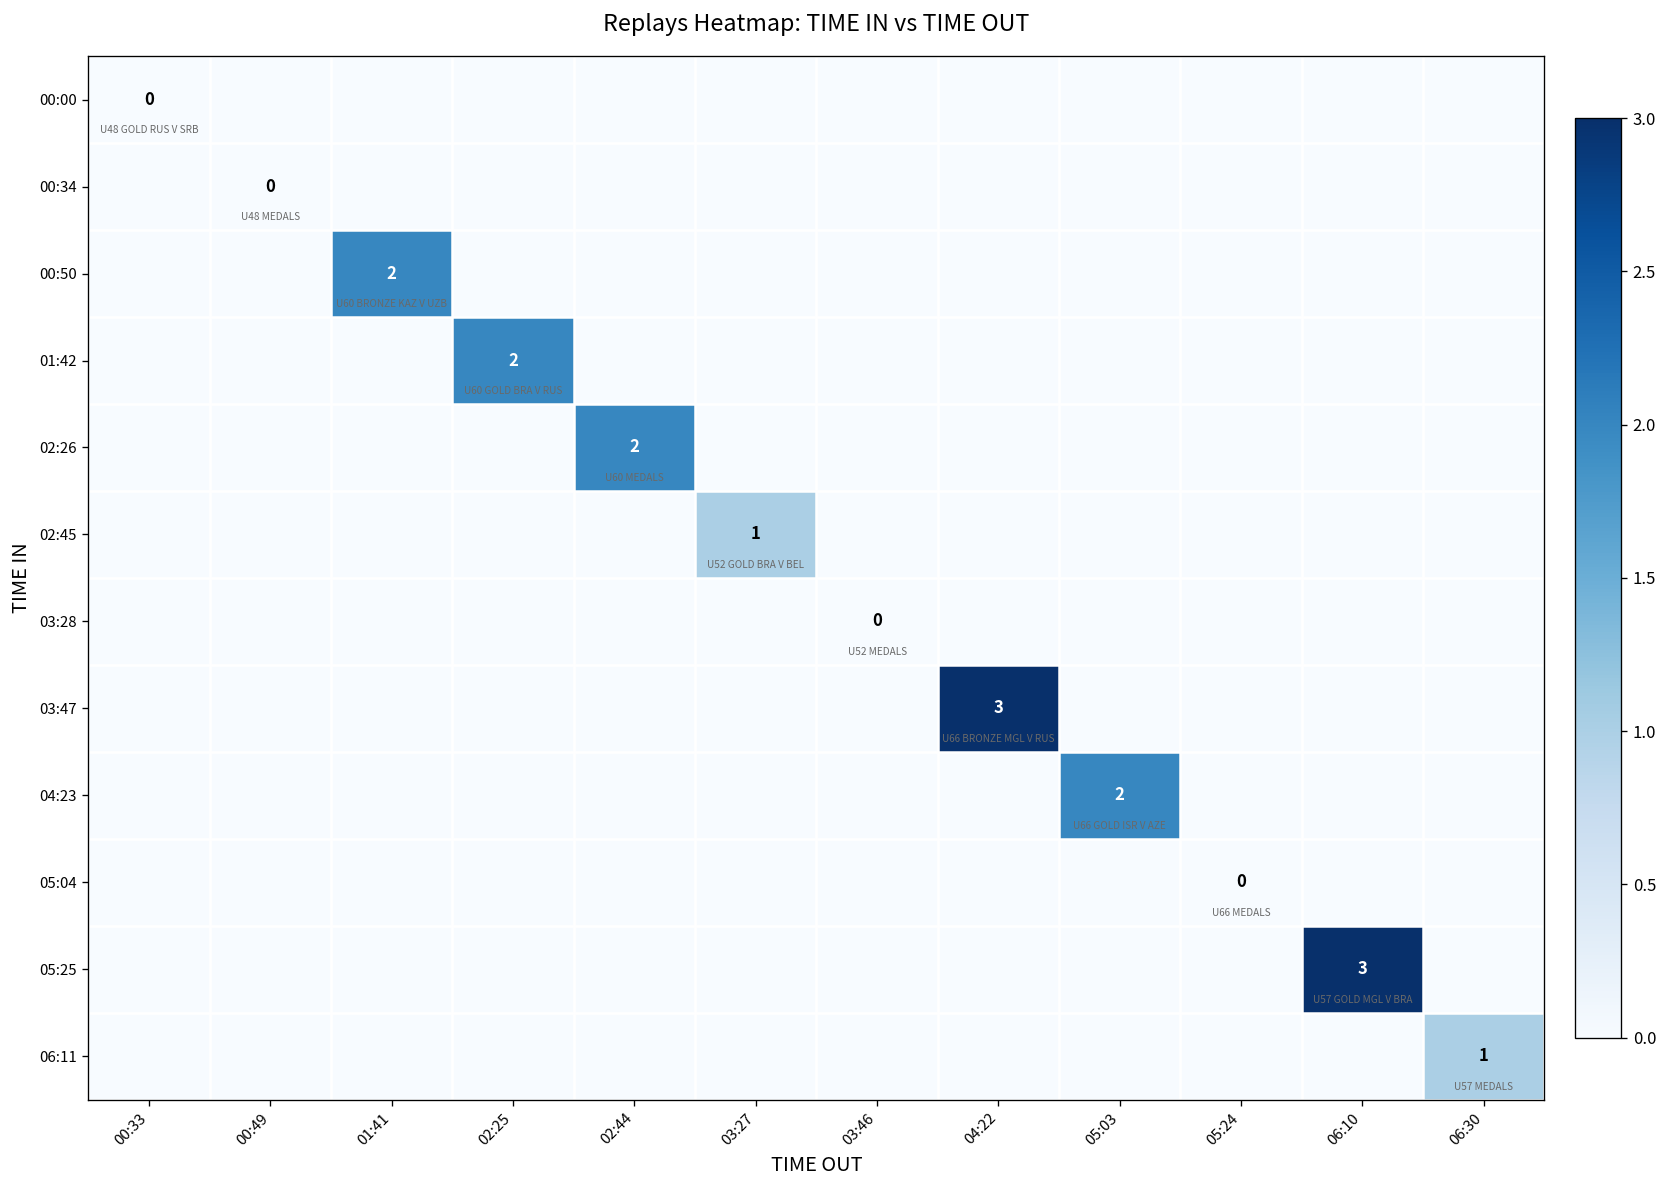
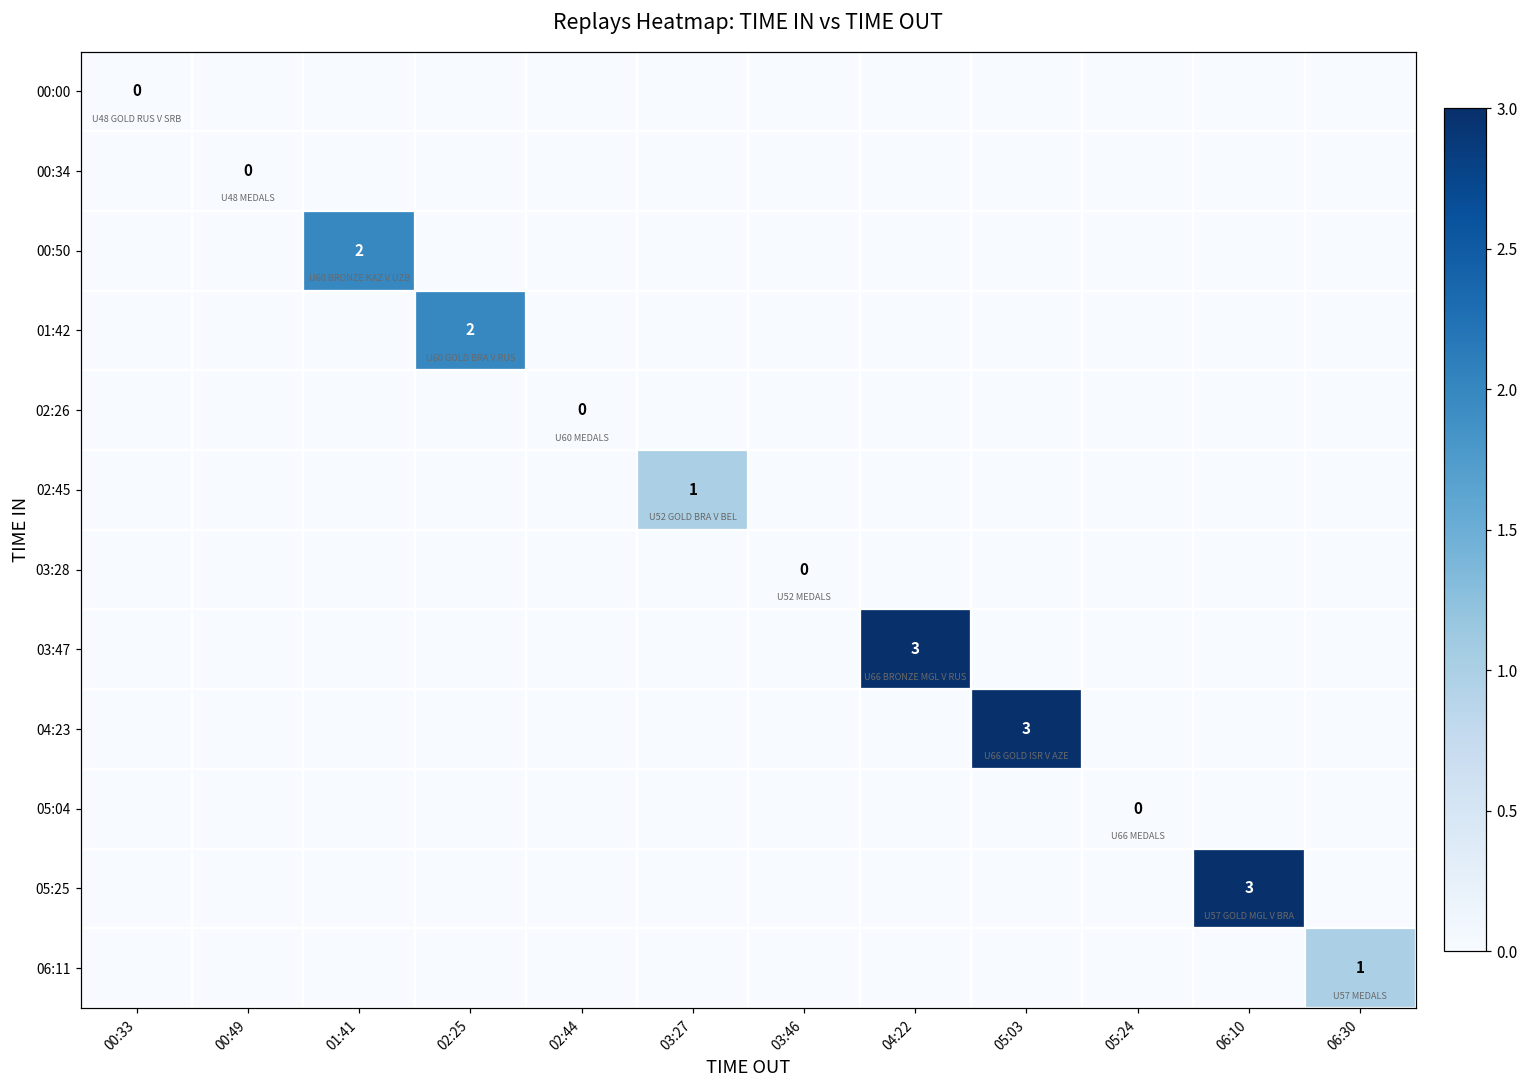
02:26, 02:44: 2 -> 0
04:23, 05:03: 2 -> 3
